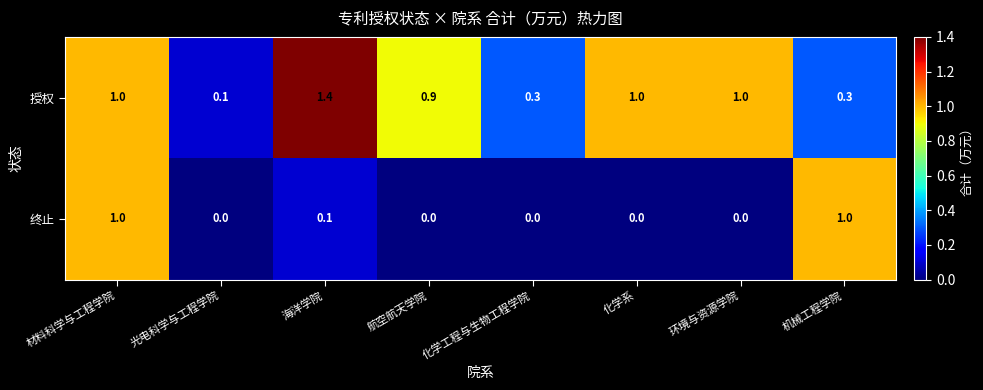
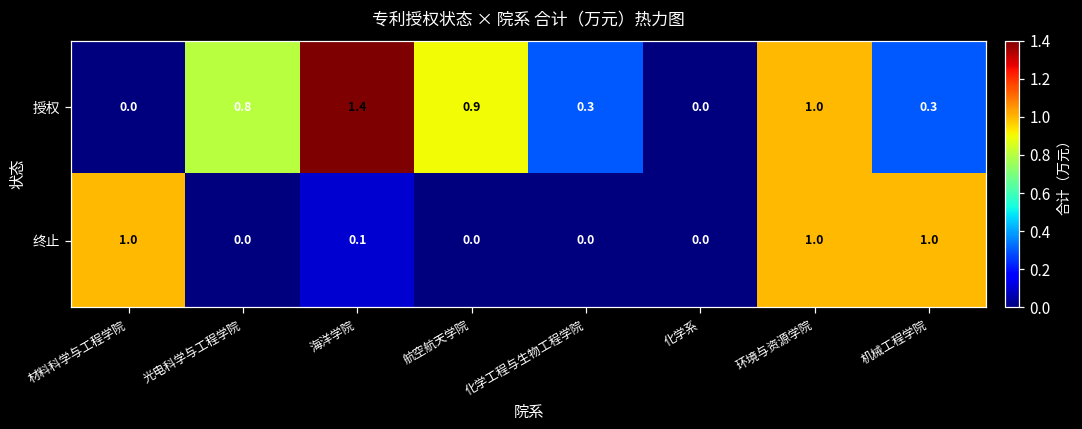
授权, 材料科学与工程学院: 1.0 -> 0.0
授权, 光电科学与工程学院: 0.1 -> 0.8
授权, 化学系: 1.0 -> 0.0
终止, 环境与资源学院: 0.0 -> 1.0
